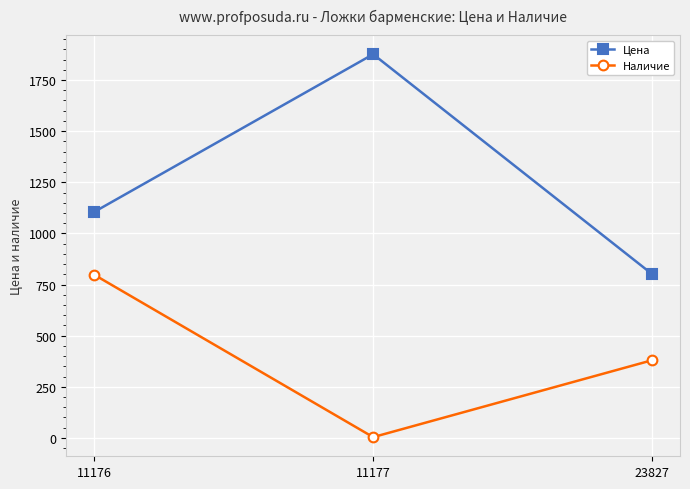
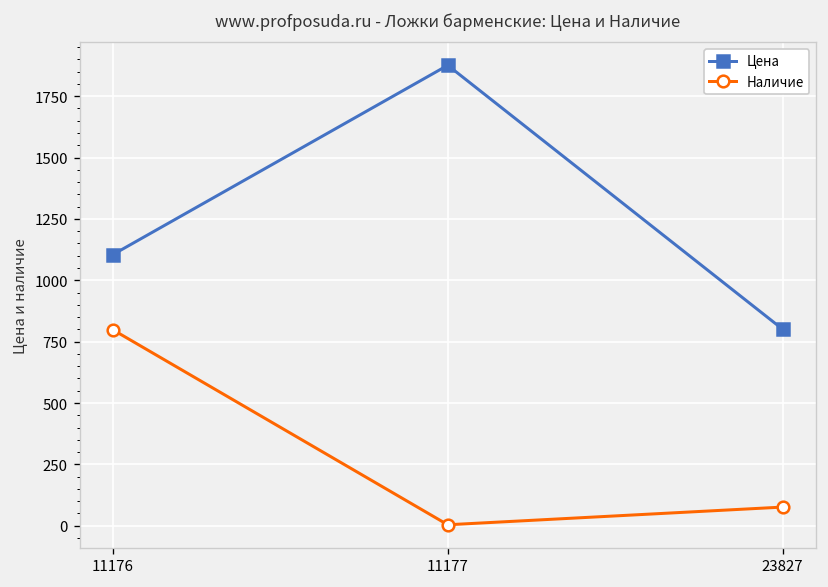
Наличие, 23827: 380 -> 80
